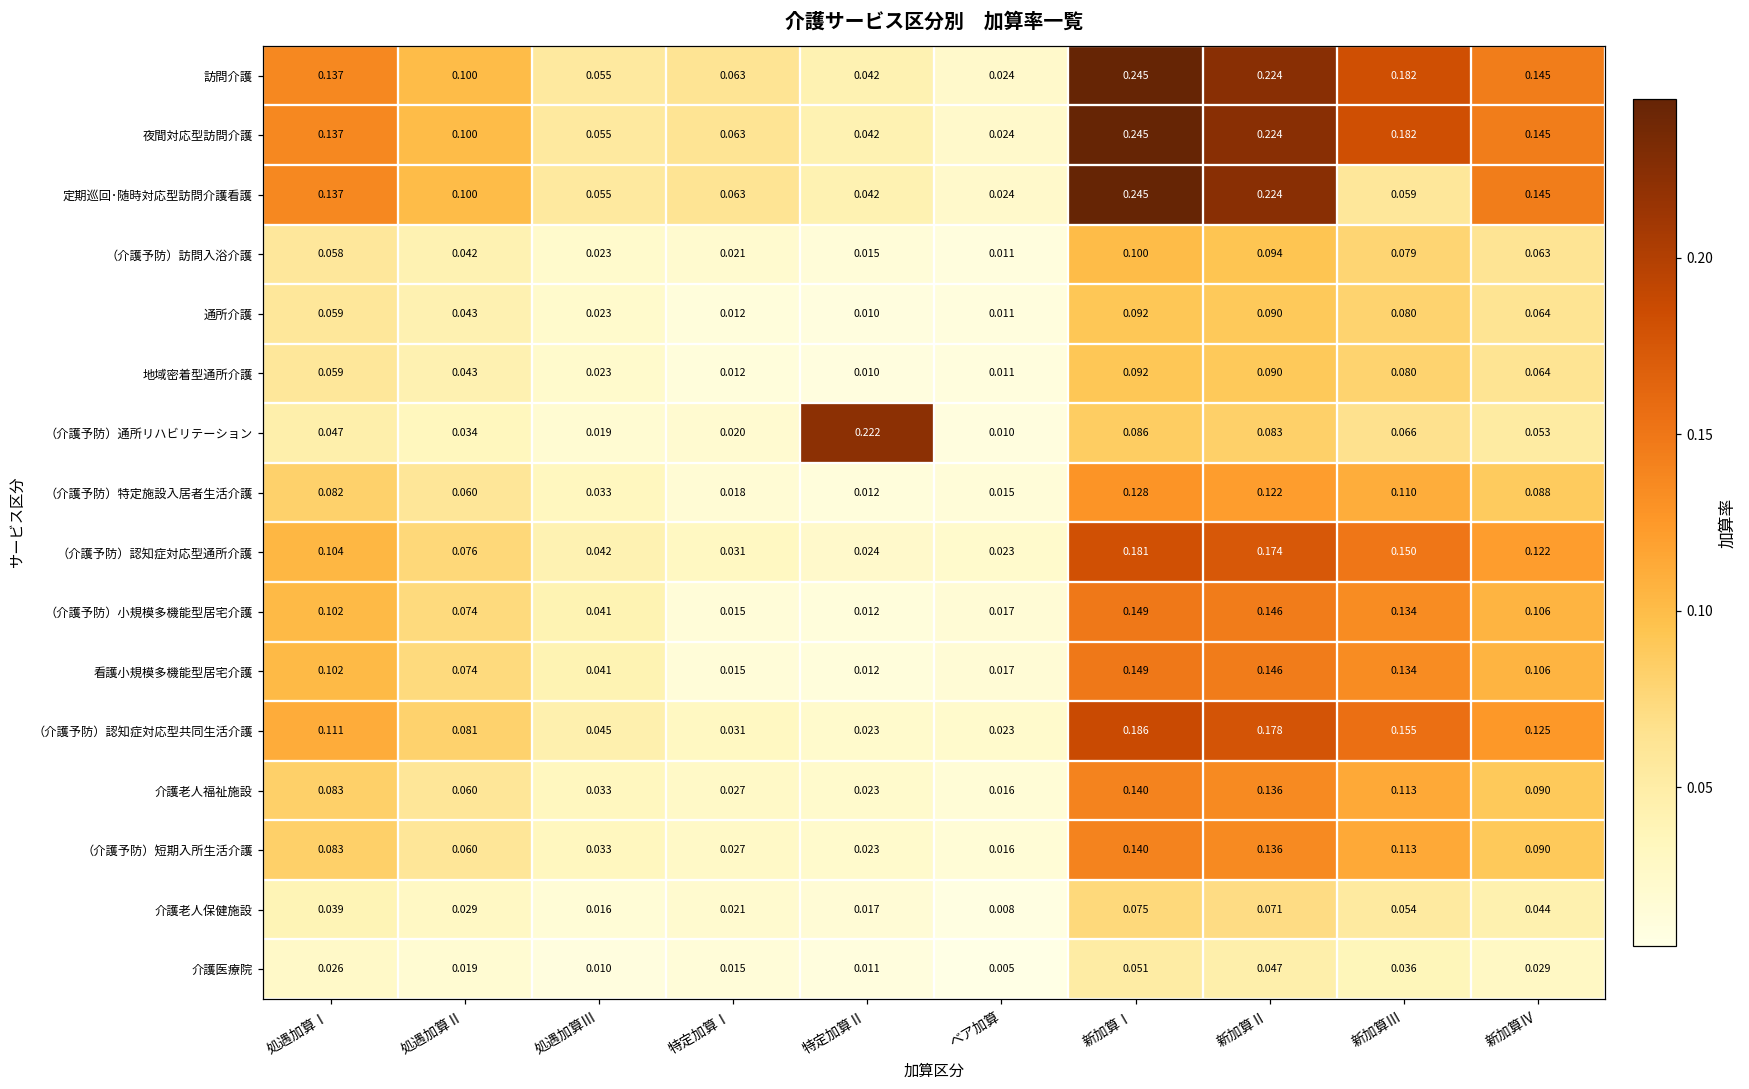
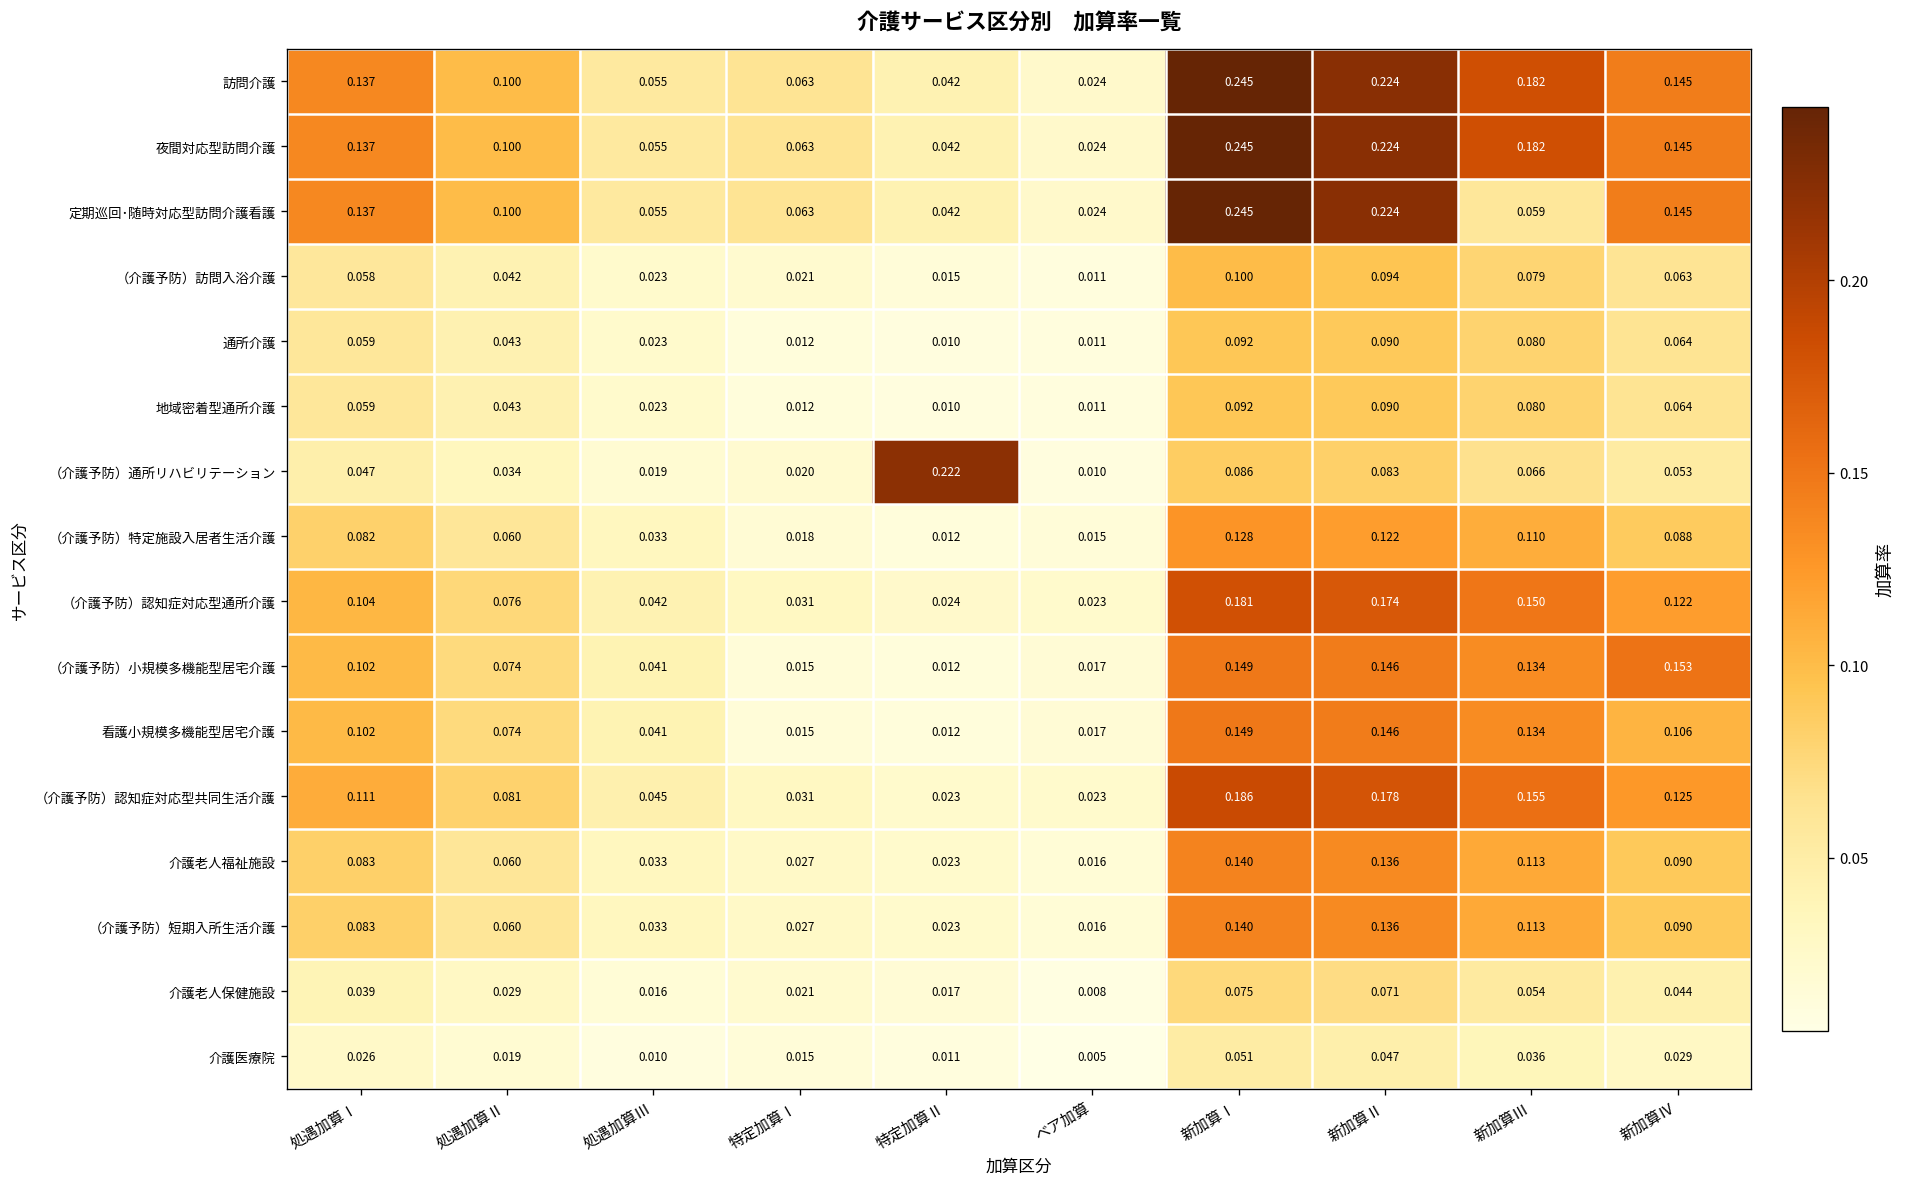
（介護予防）小規模多機能型居宅介護, 新加算Ⅳ: 0.106 -> 0.153
